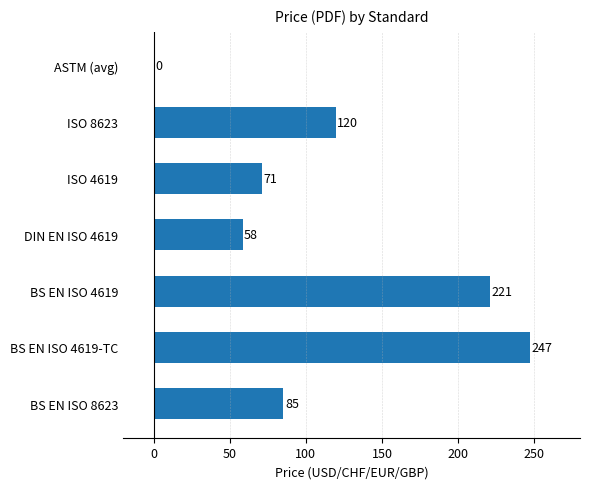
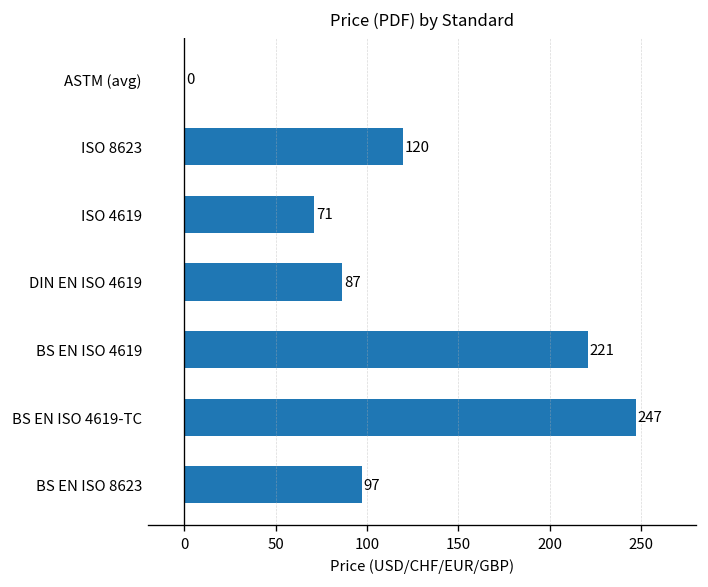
DIN EN ISO 4619: 58 -> 87
BS EN ISO 8623: 85 -> 97
